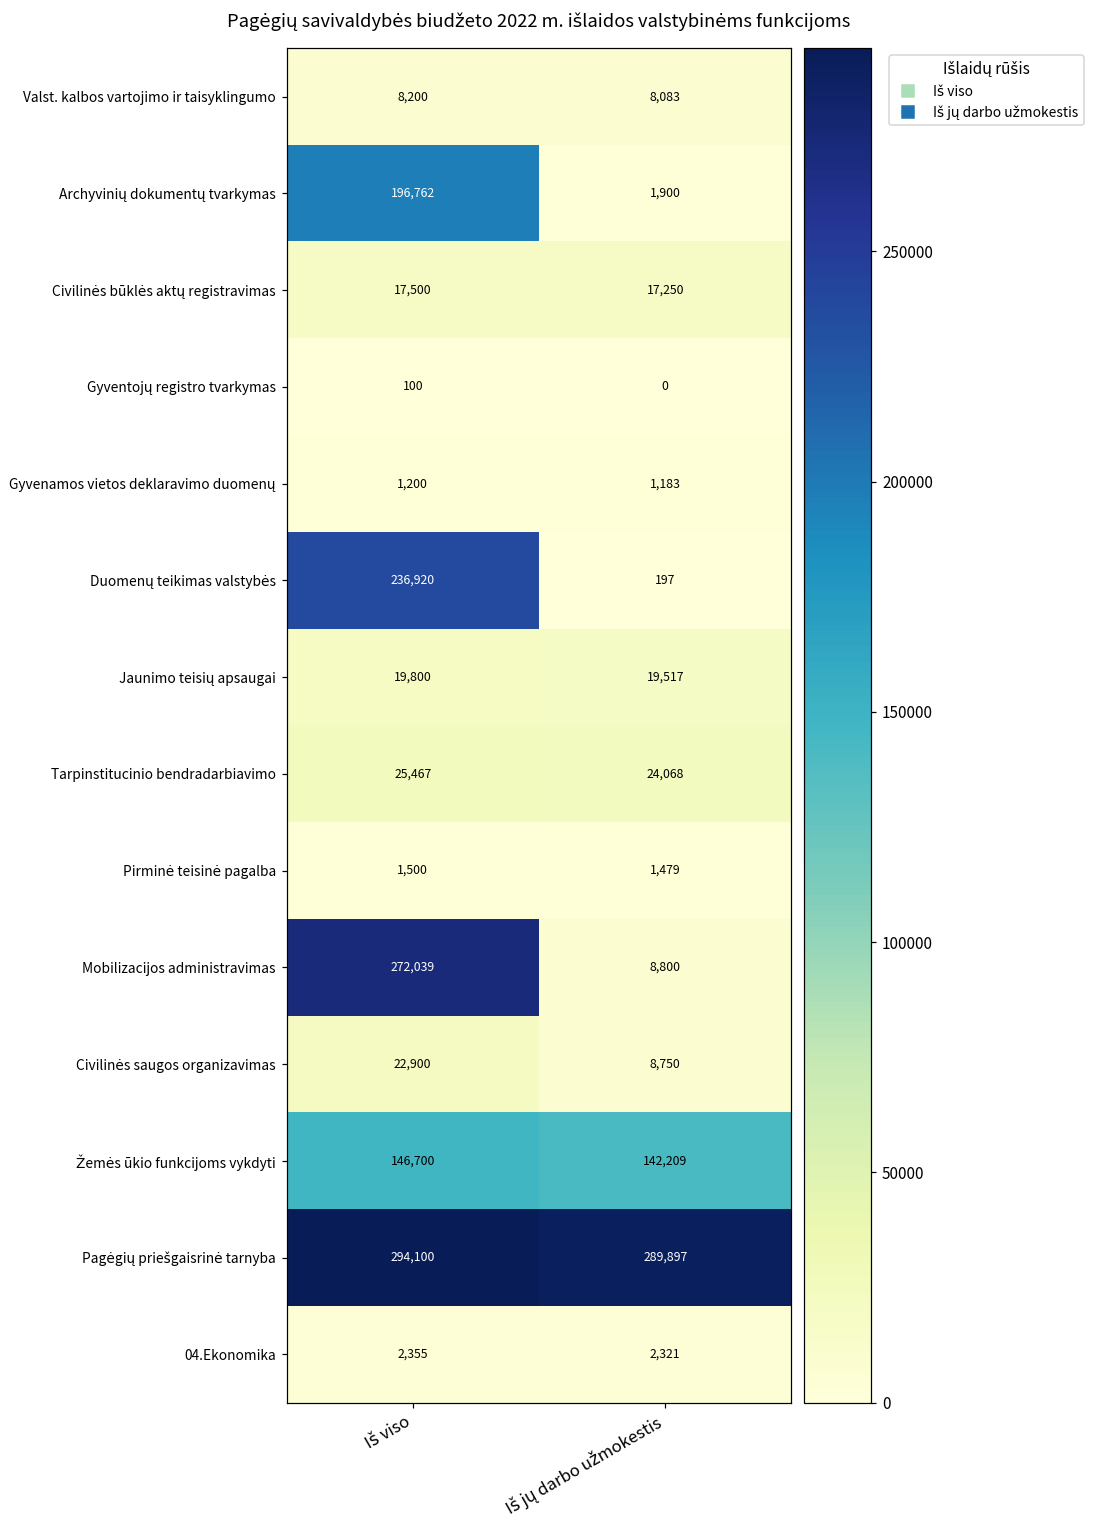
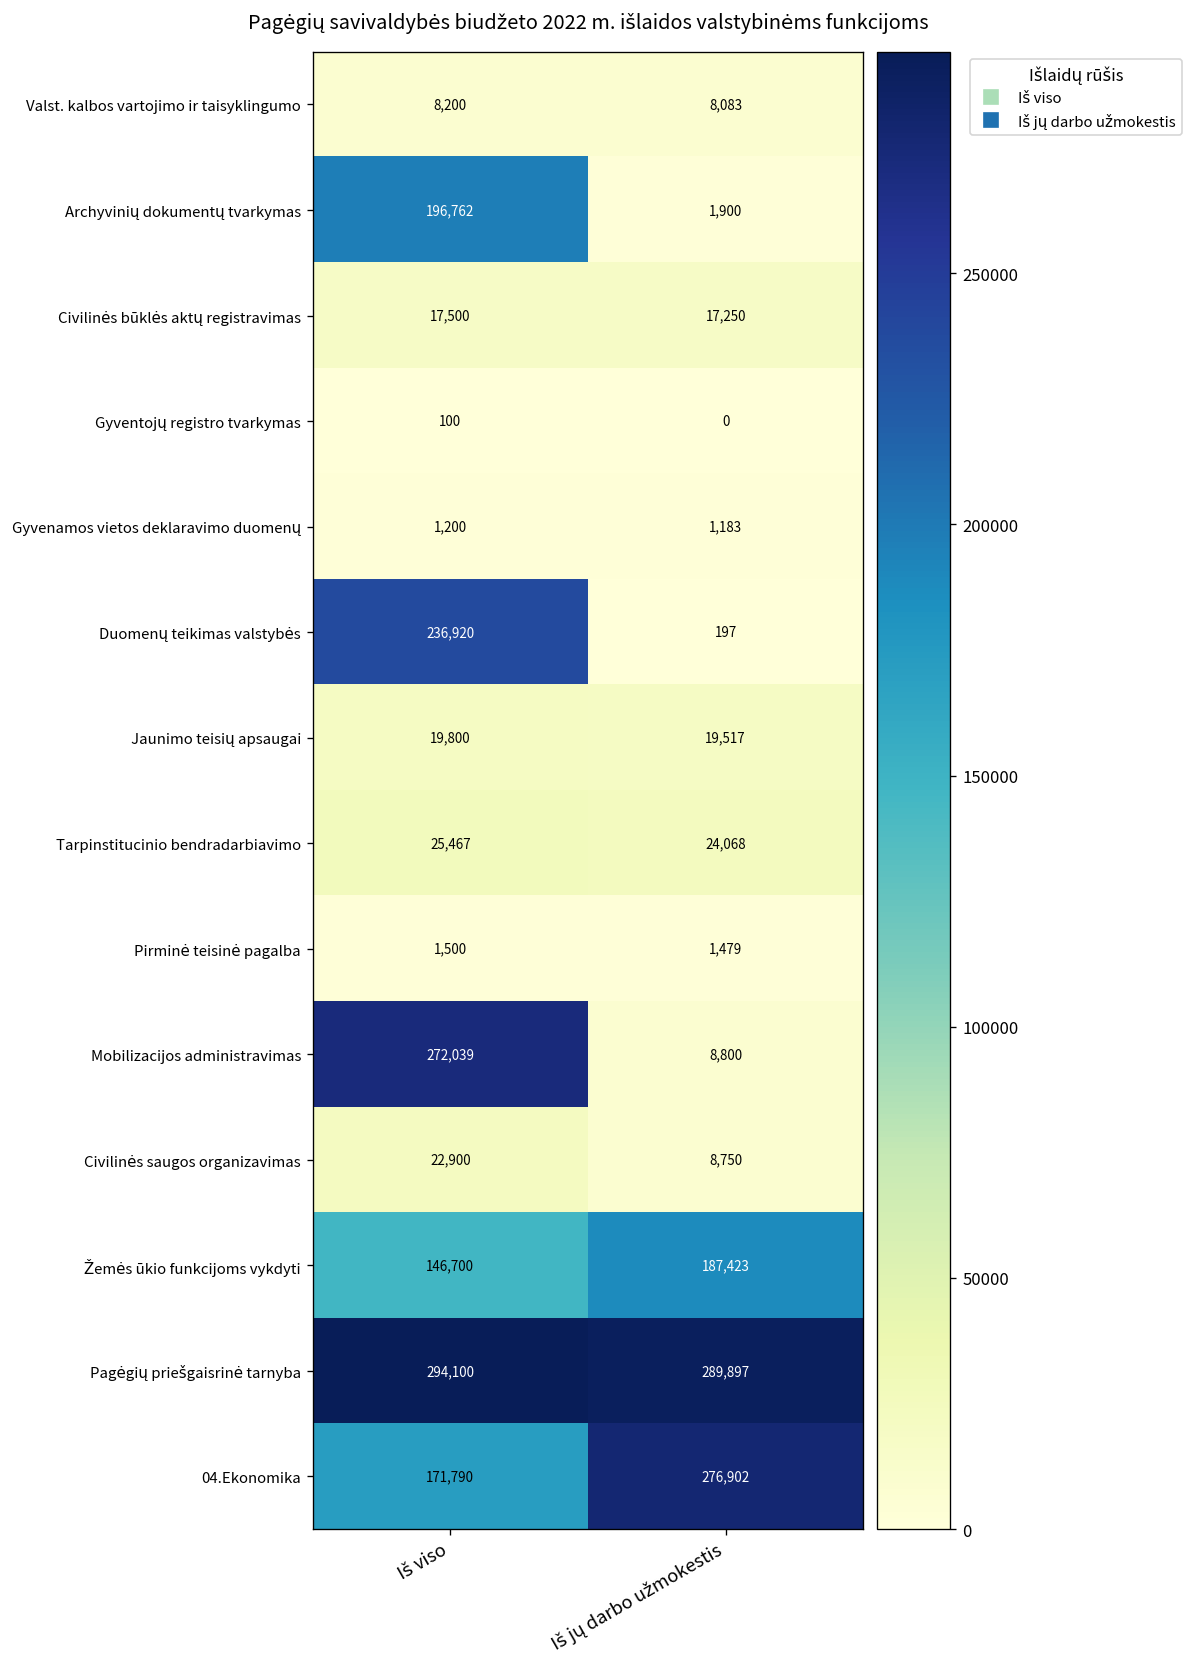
Žemės ūkio funkcijoms vykdyti, Iš jų darbo užmokestis: 142,209 -> 187,423
04.Ekonomika, Iš viso: 2,355 -> 171,790
04.Ekonomika, Iš jų darbo užmokestis: 2,321 -> 276,902
